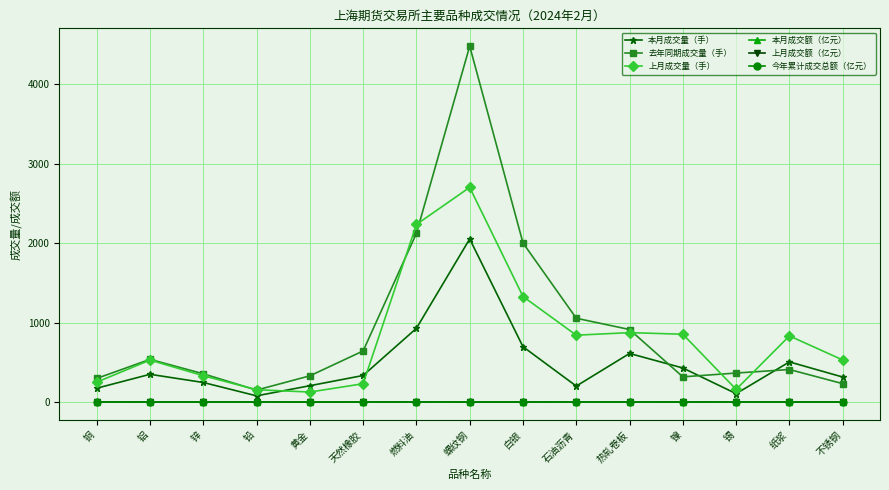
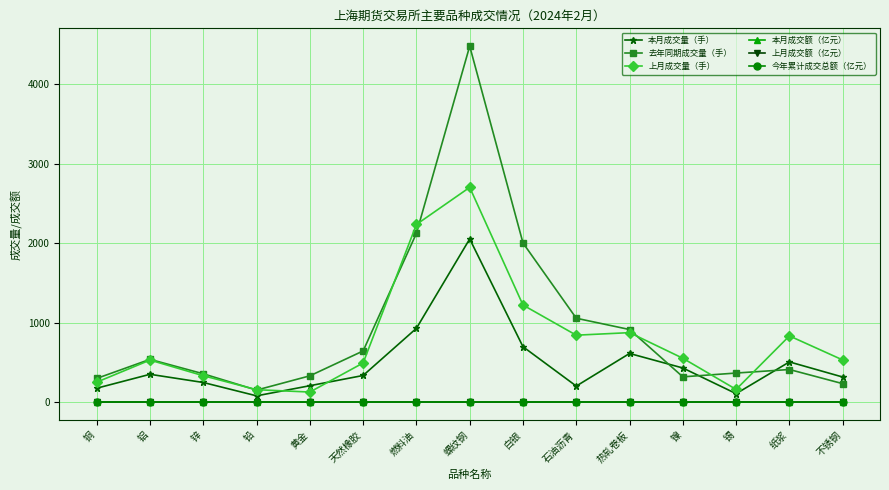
上月成交量（手）, 天然橡胶: 200 -> 500
上月成交量（手）, 白银: 1300 -> 1200
上月成交量（手）, 镍: 900 -> 600
